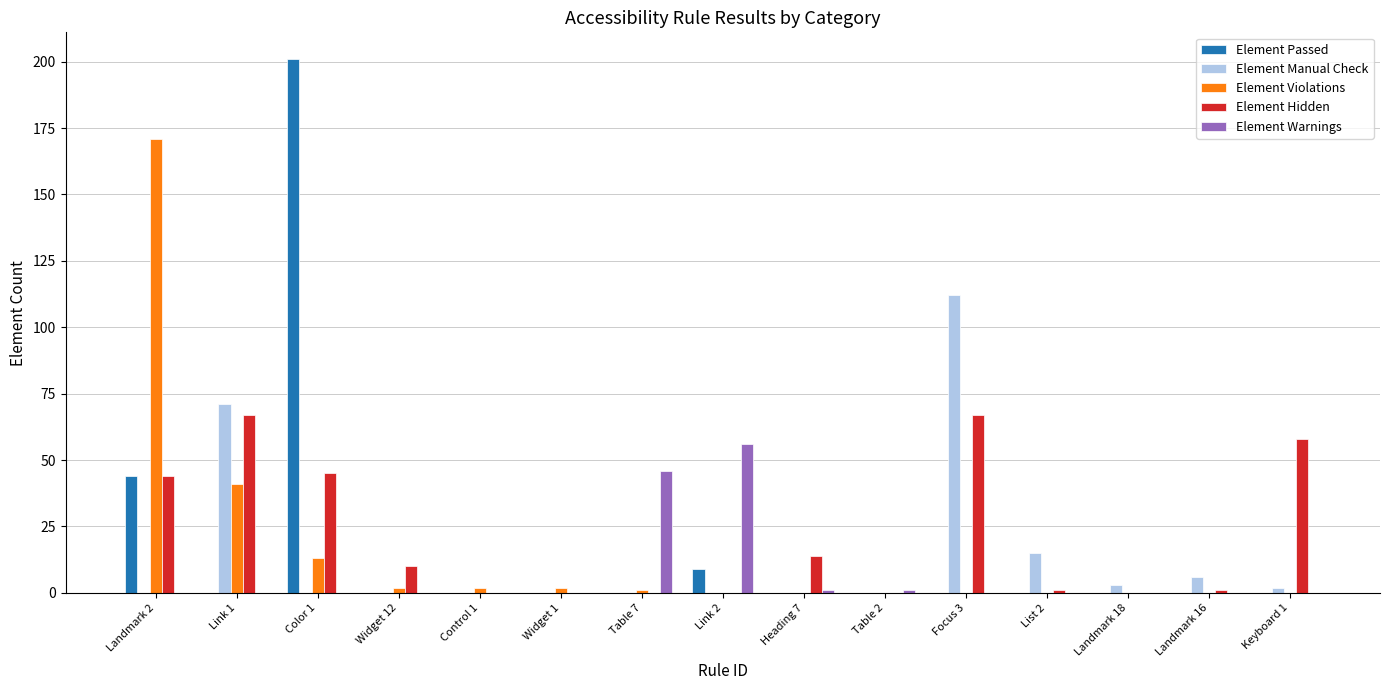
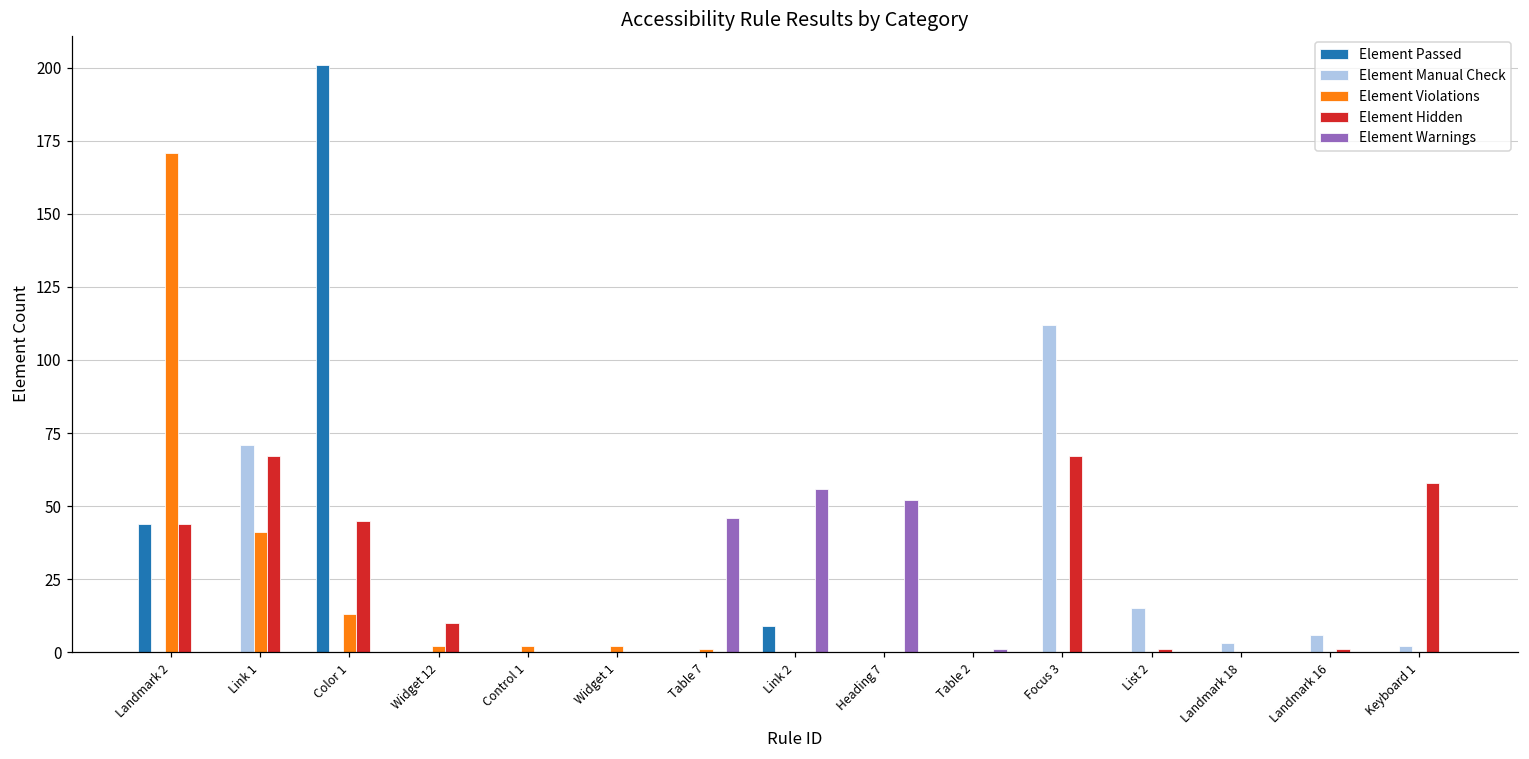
Element Hidden, Heading 7: 14 -> 0
Element Warnings, Heading 7: 1 -> 52
